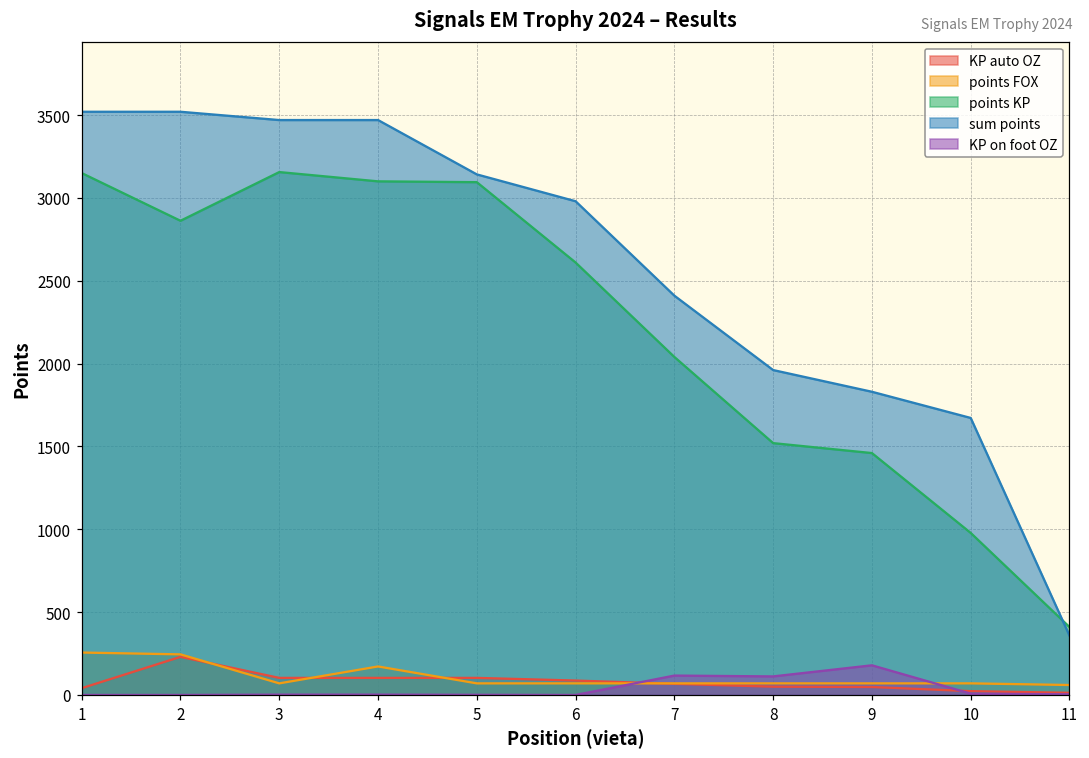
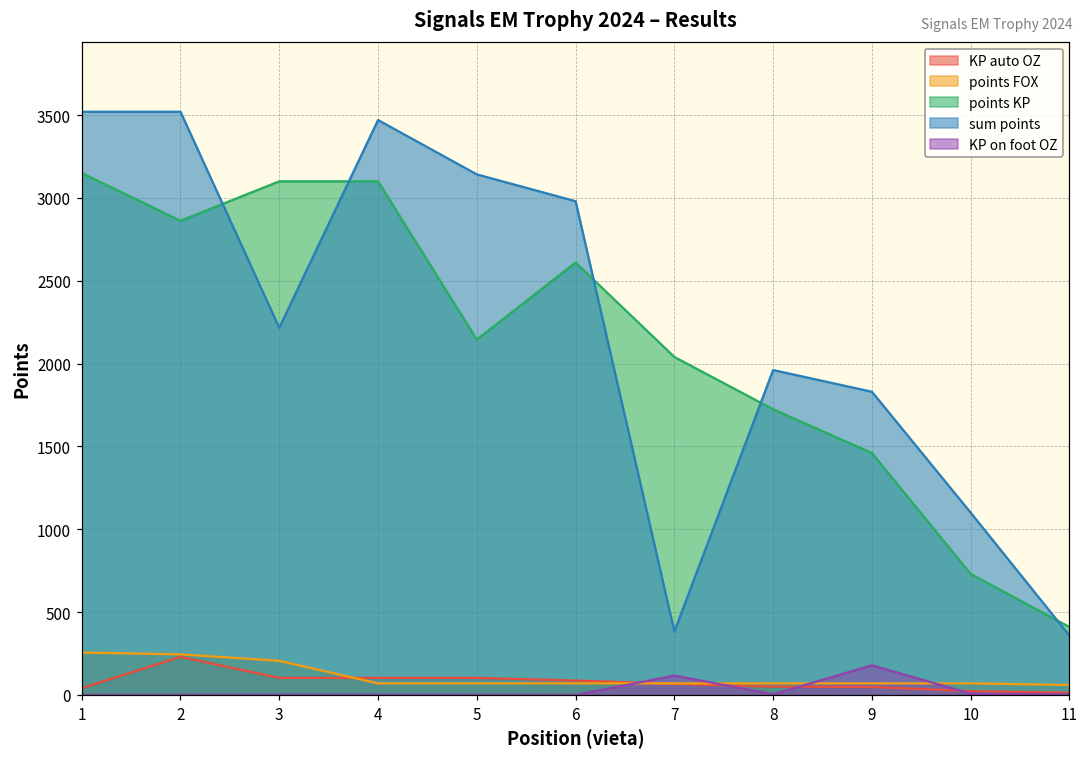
points FOX, 3: 70 -> 210
points KP, 3: 3160 -> 3100
sum points, 3: 3470 -> 2220
points FOX, 4: 170 -> 70
points KP, 5: 3100 -> 2150
sum points, 7: 2410 -> 380
points KP, 8: 1520 -> 1720
KP on foot OZ, 8: 110 -> 0
points KP, 10: 980 -> 730
sum points, 10: 1670 -> 1100
